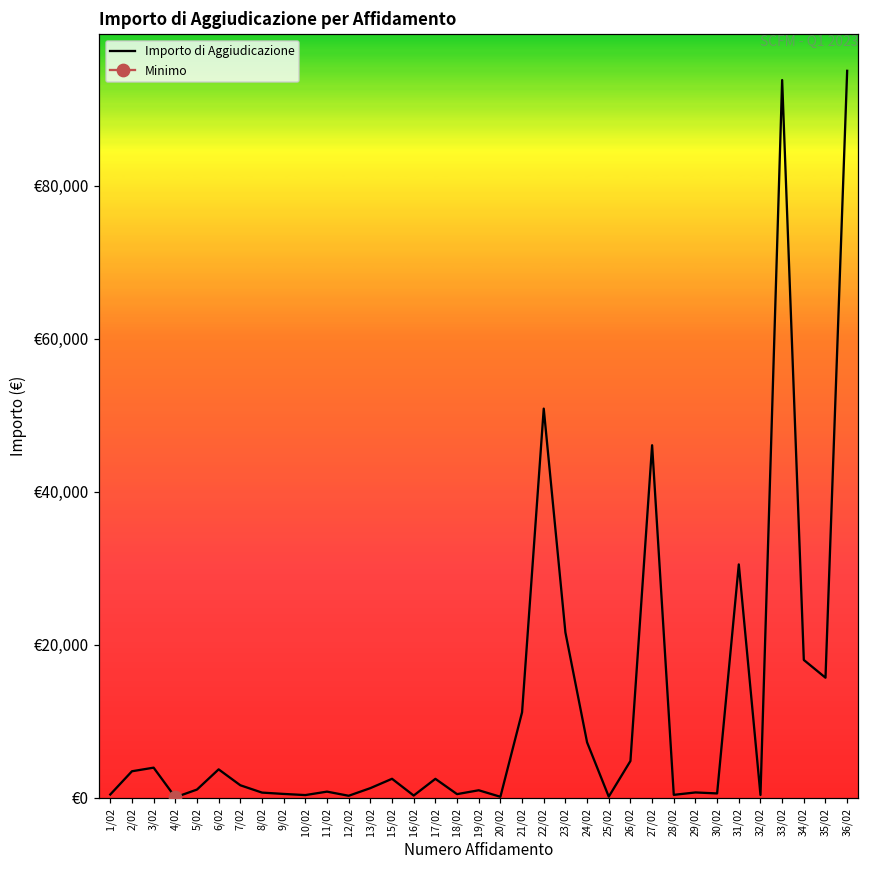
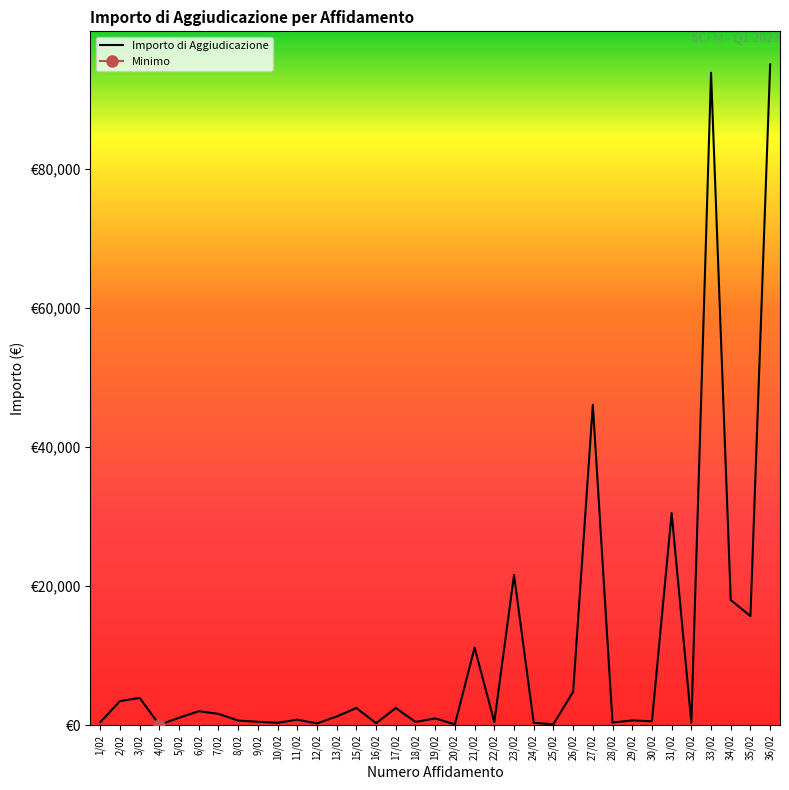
Importo di Aggiudicazione, 6/02: €4,000 -> €2,000
Importo di Aggiudicazione, 22/02: €51,000 -> €0
Importo di Aggiudicazione, 24/02: €7,000 -> €0
